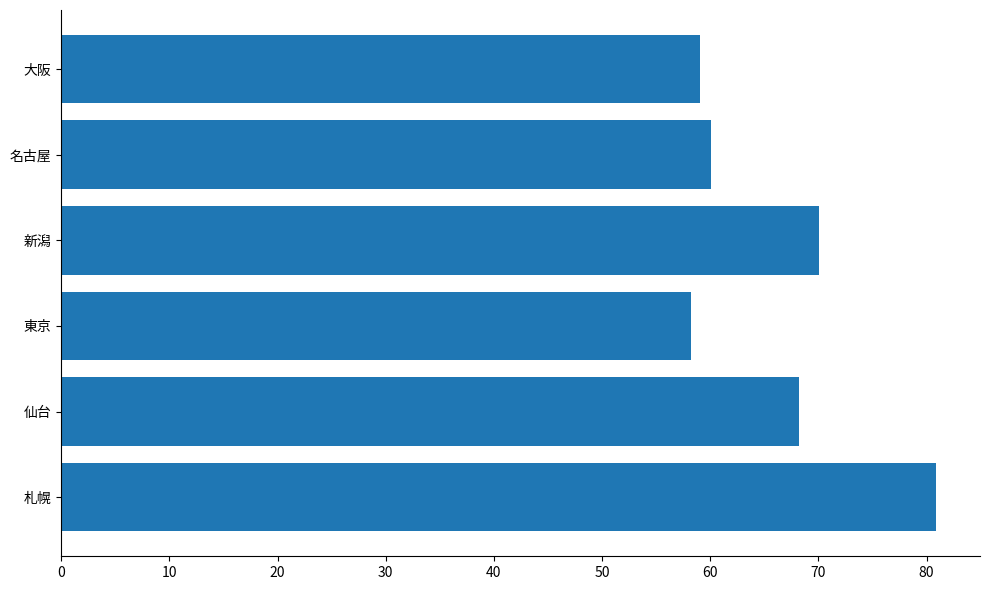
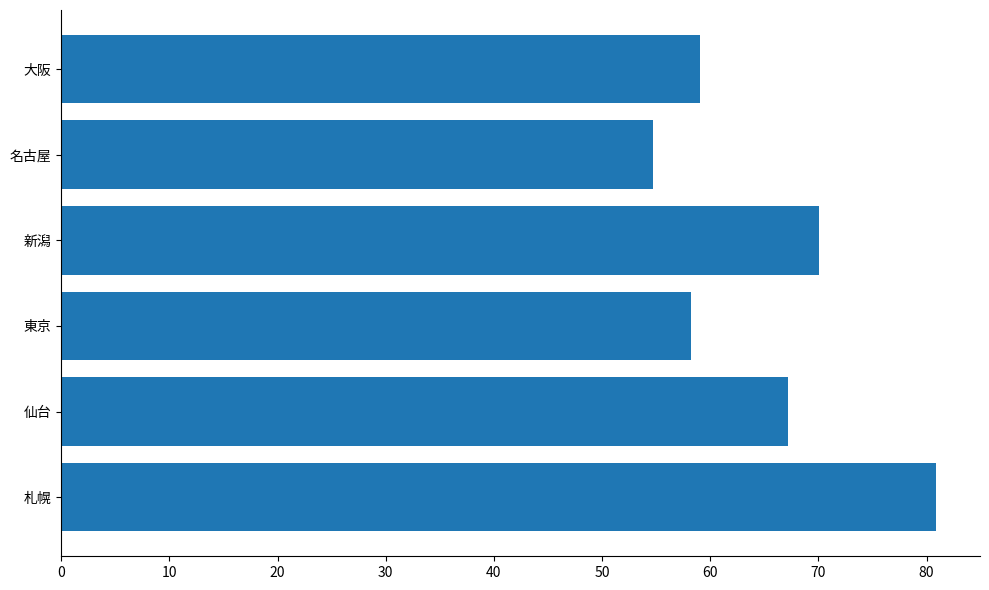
名古屋: 60.1 -> 54.7
仙台: 68.2 -> 67.2
